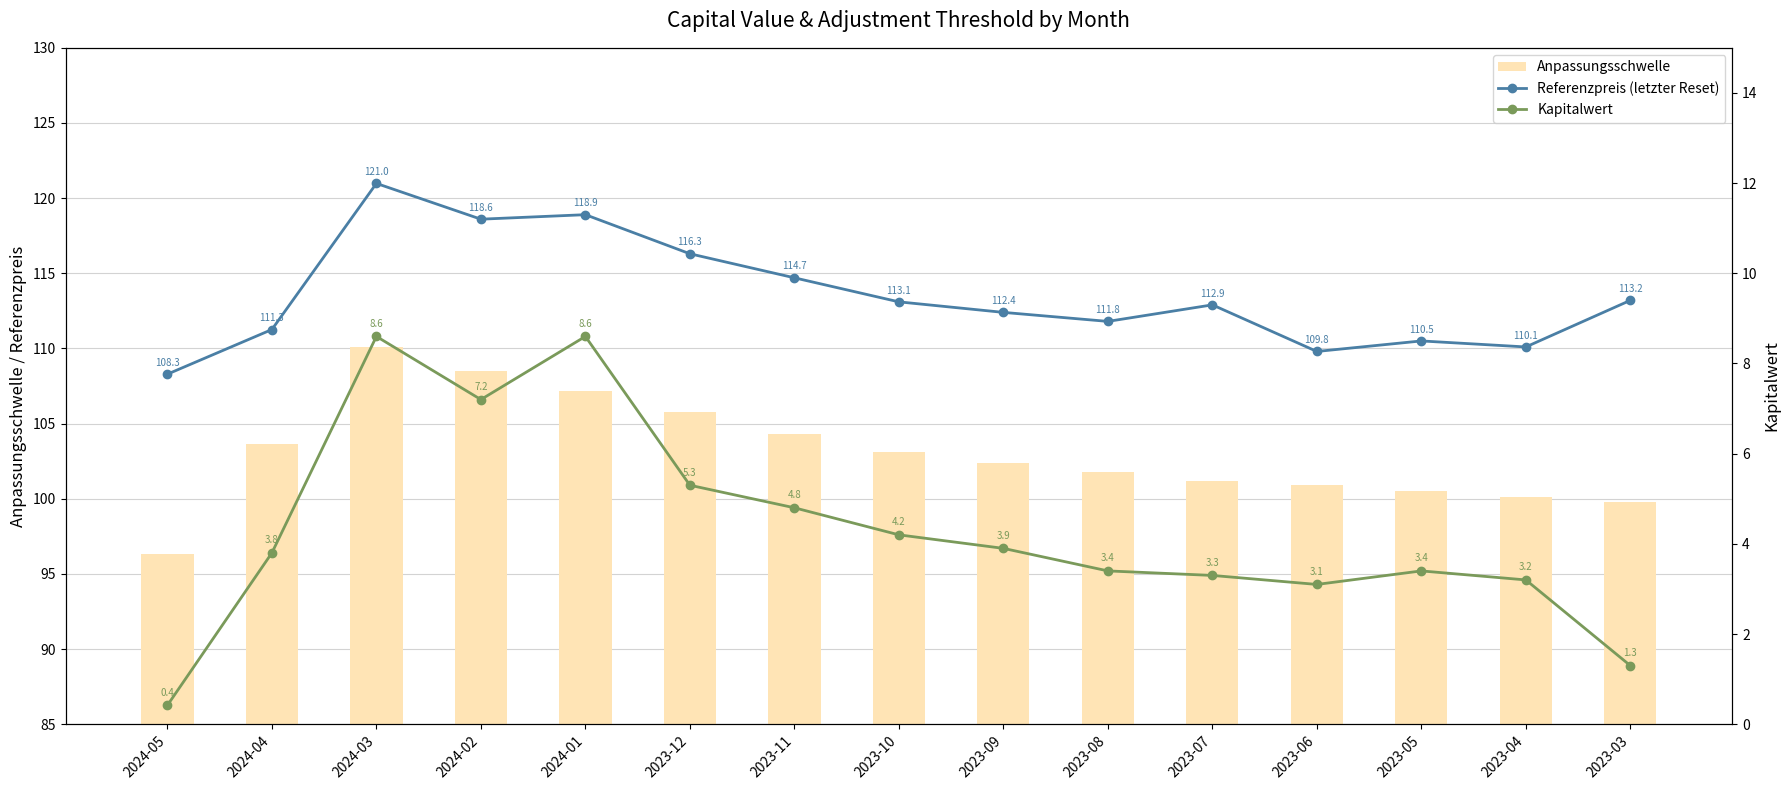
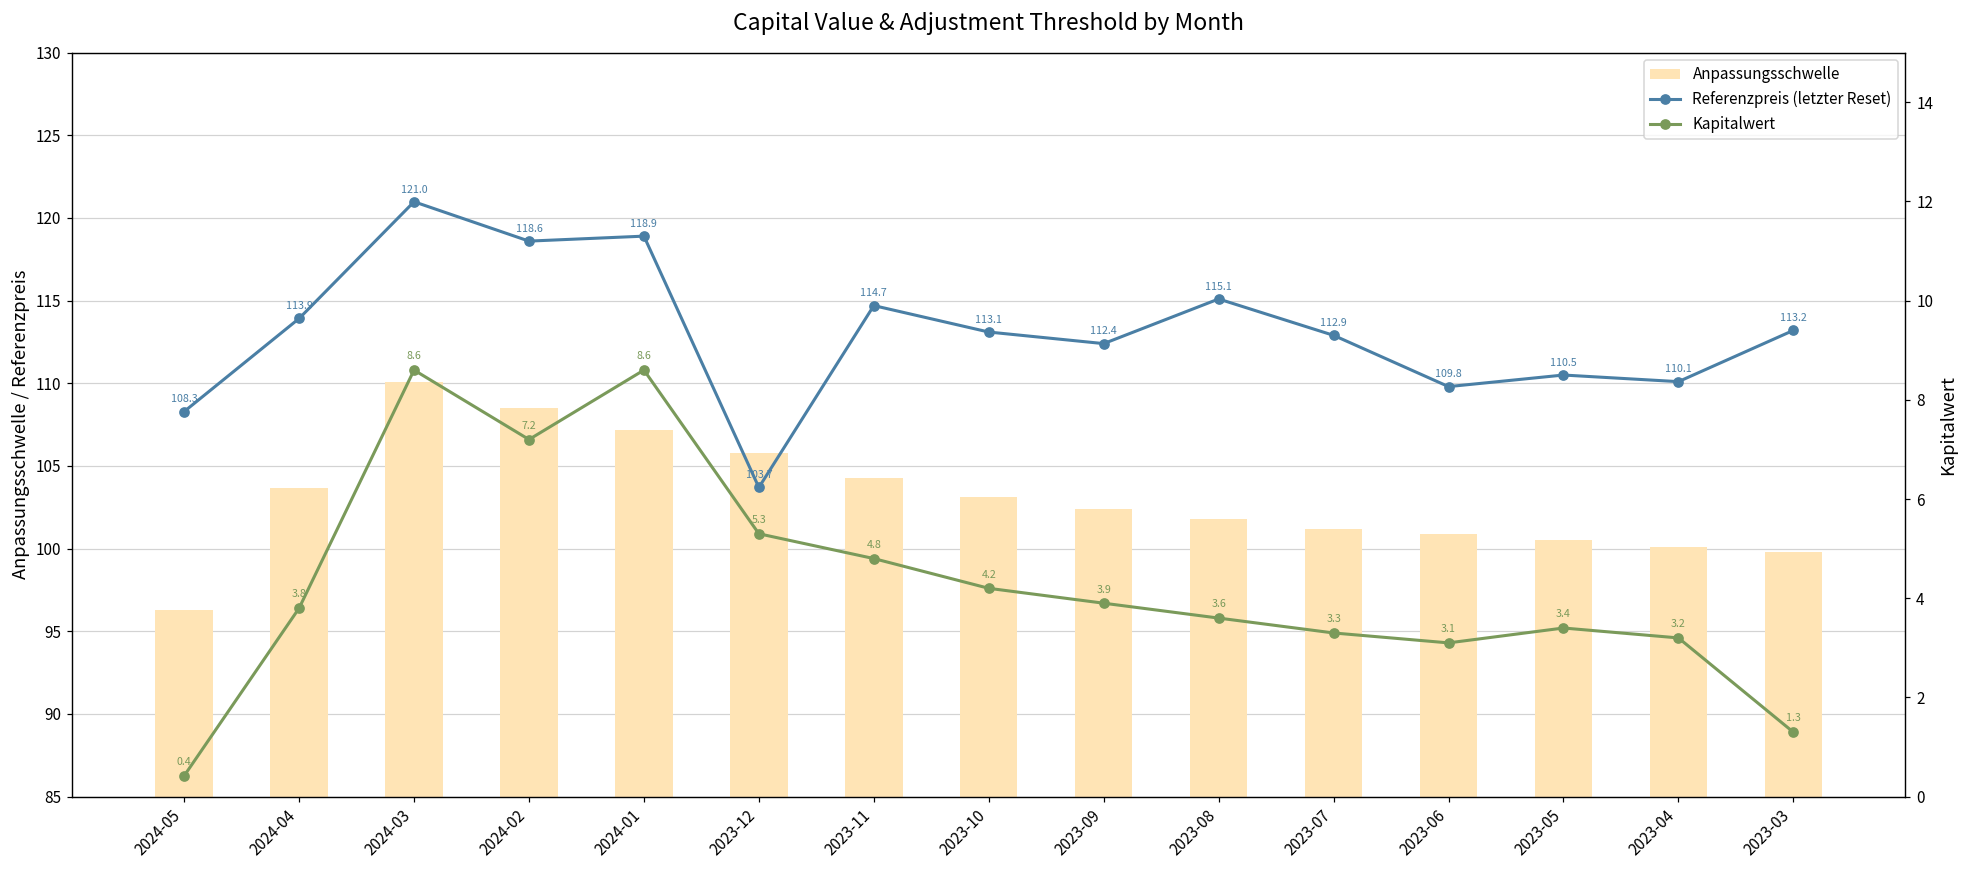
Referenzpreis (letzter Reset), 2024-04: 111.3 -> 113.9
Referenzpreis (letzter Reset), 2023-12: 116.3 -> 103.7
Referenzpreis (letzter Reset), 2023-08: 111.8 -> 115.1
Kapitalwert, 2023-08: 3.4 -> 3.6
